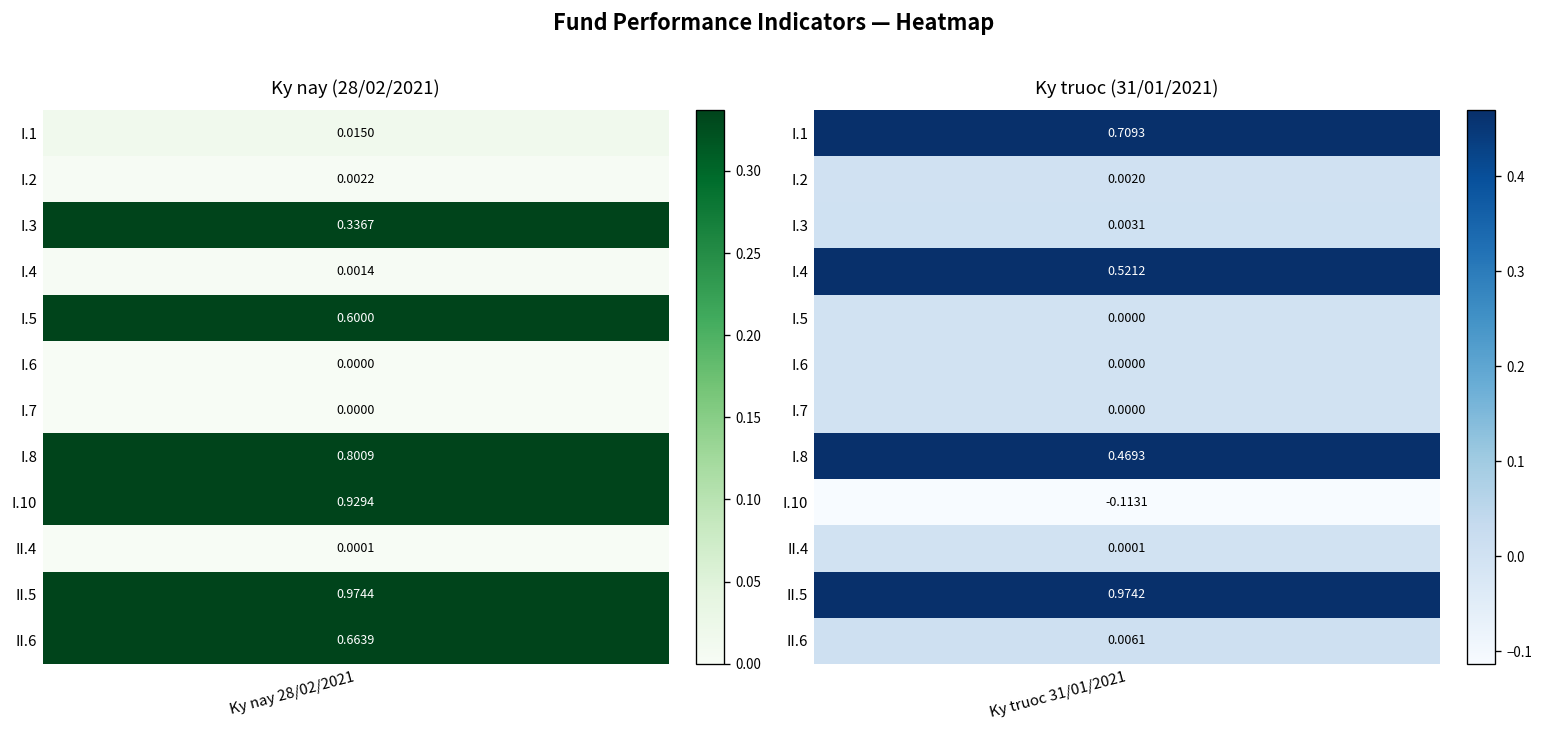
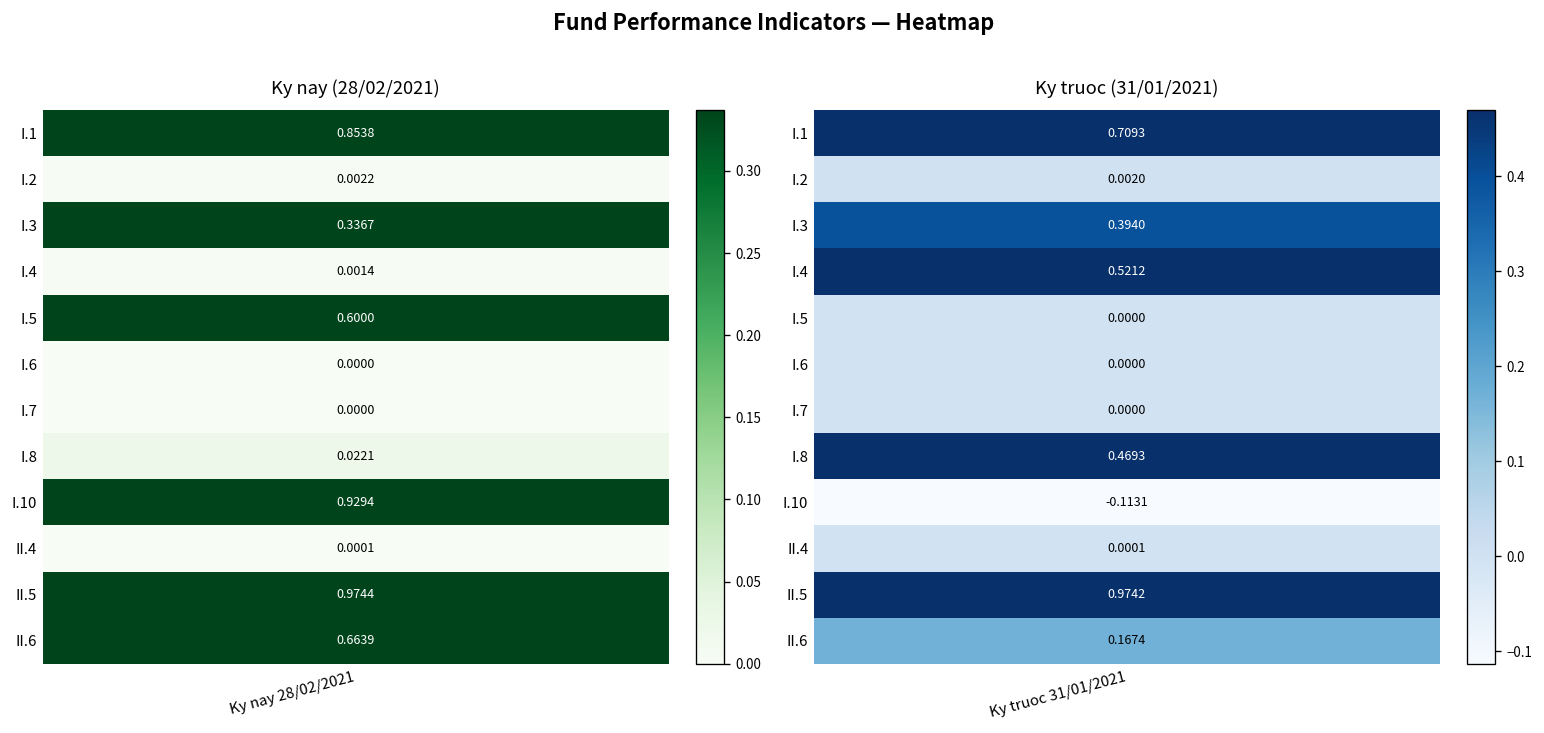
Ky nay (28/02/2021), I.1, Ky nay 28/02/2021: 0.0150 -> 0.8538
Ky nay (28/02/2021), I.8, Ky nay 28/02/2021: 0.8009 -> 0.0221
Ky truoc (31/01/2021), I.3, Ky truoc 31/01/2021: 0.0031 -> 0.3940
Ky truoc (31/01/2021), II.6, Ky truoc 31/01/2021: 0.0061 -> 0.1674
